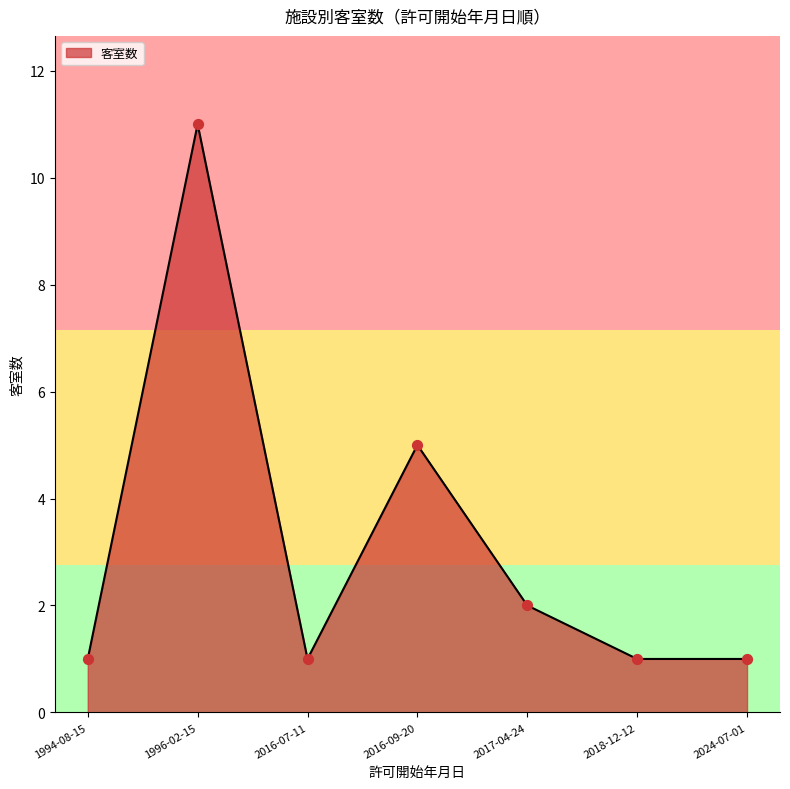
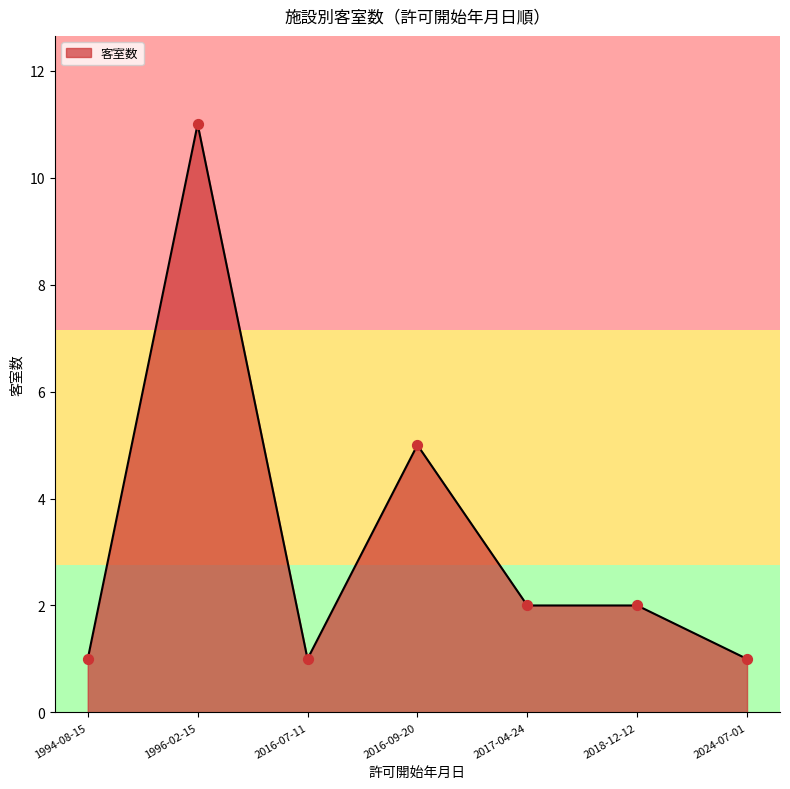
2018-12-12: 1 -> 2
